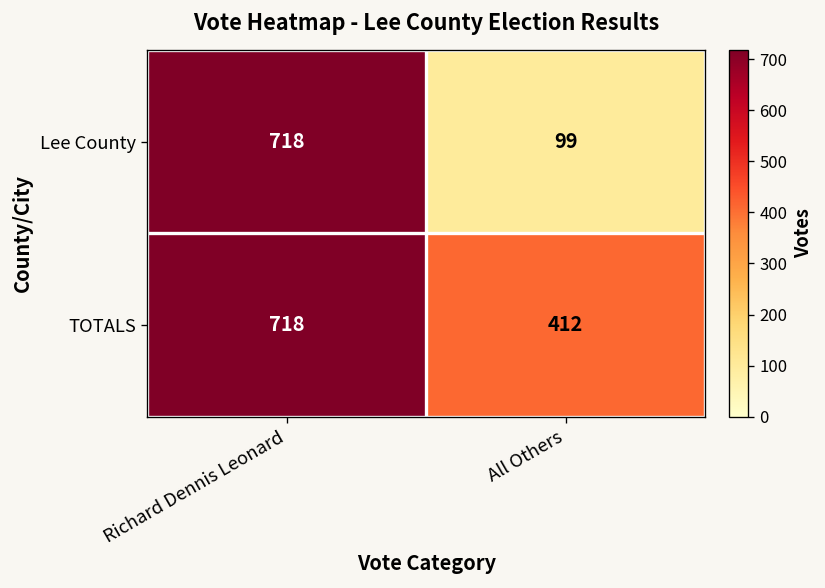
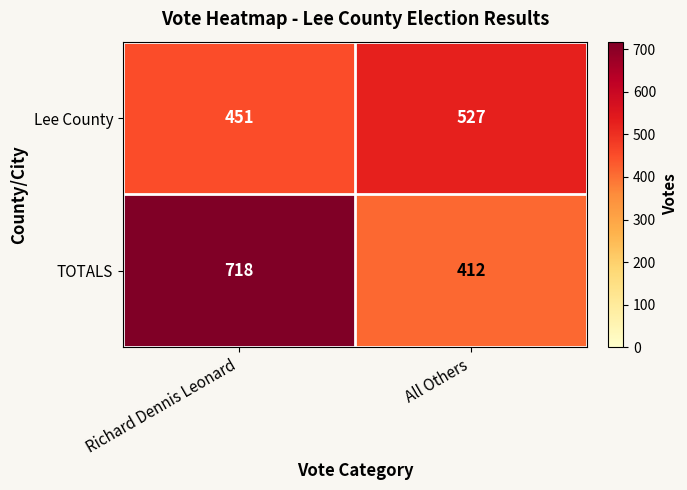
Lee County, Richard Dennis Leonard: 718 -> 451
Lee County, All Others: 99 -> 527
